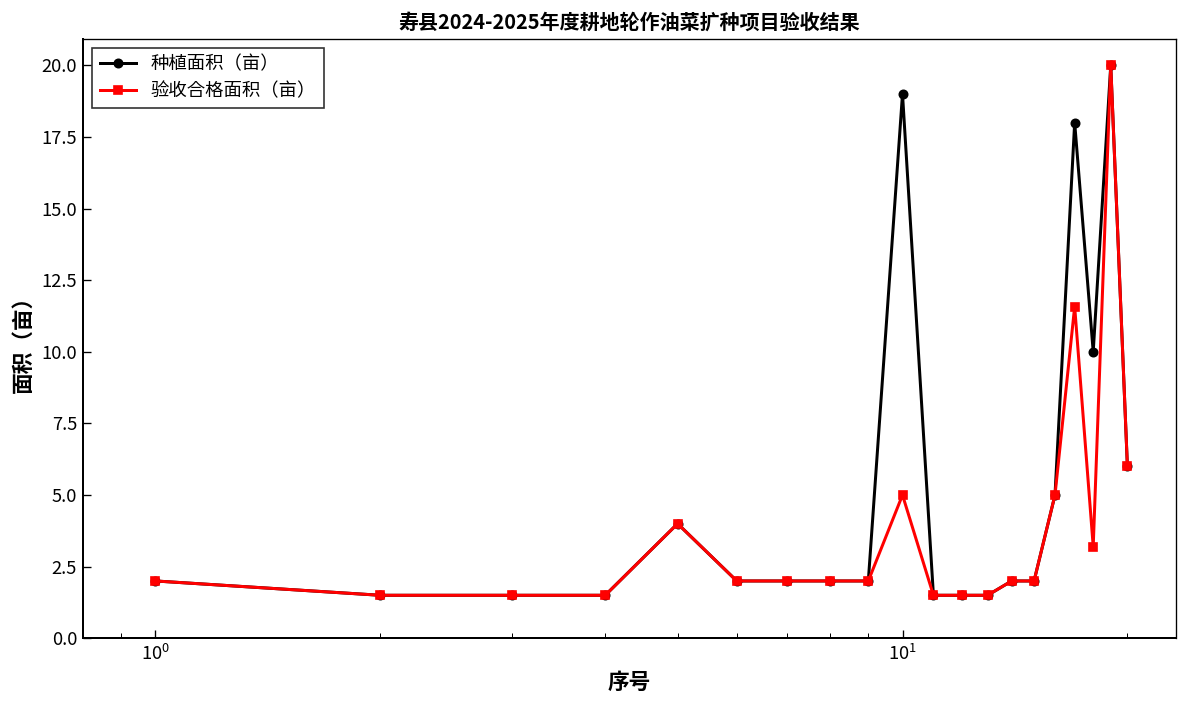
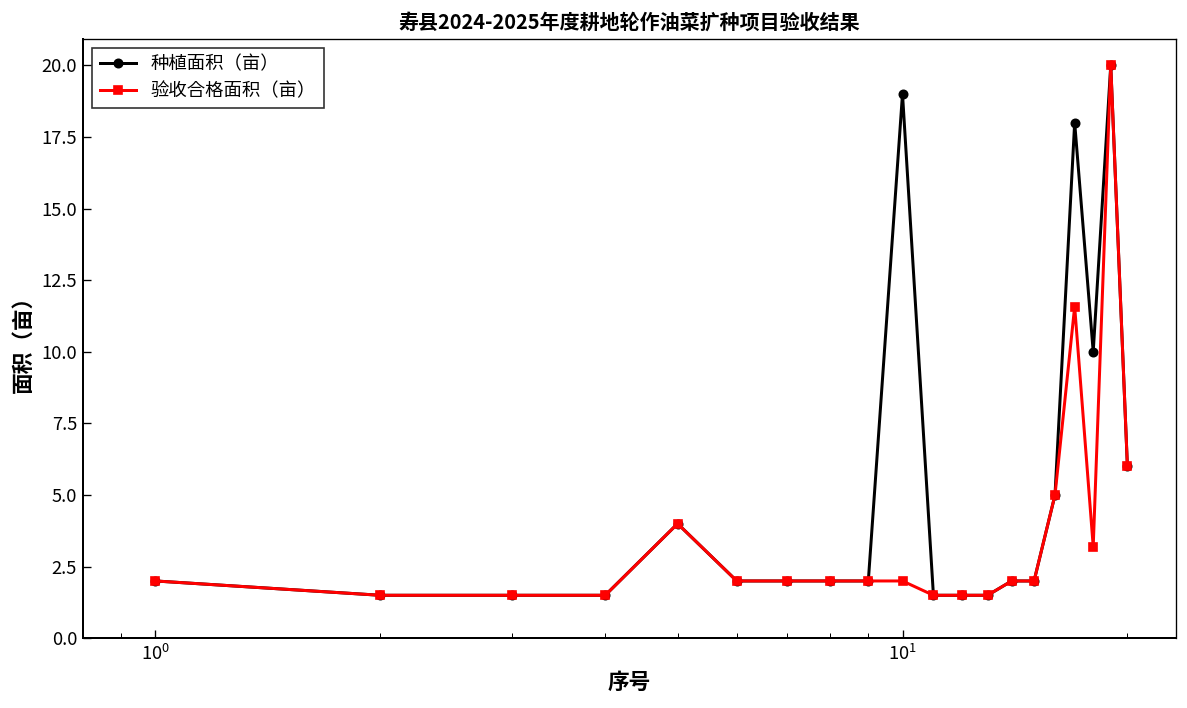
验收合格面积（亩）, 10^1: 5 -> 2
